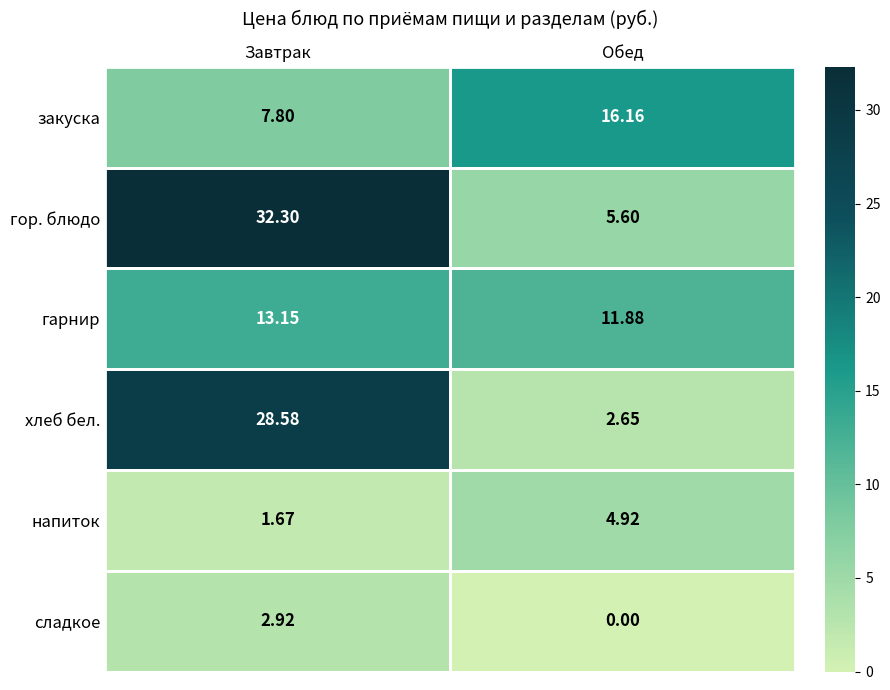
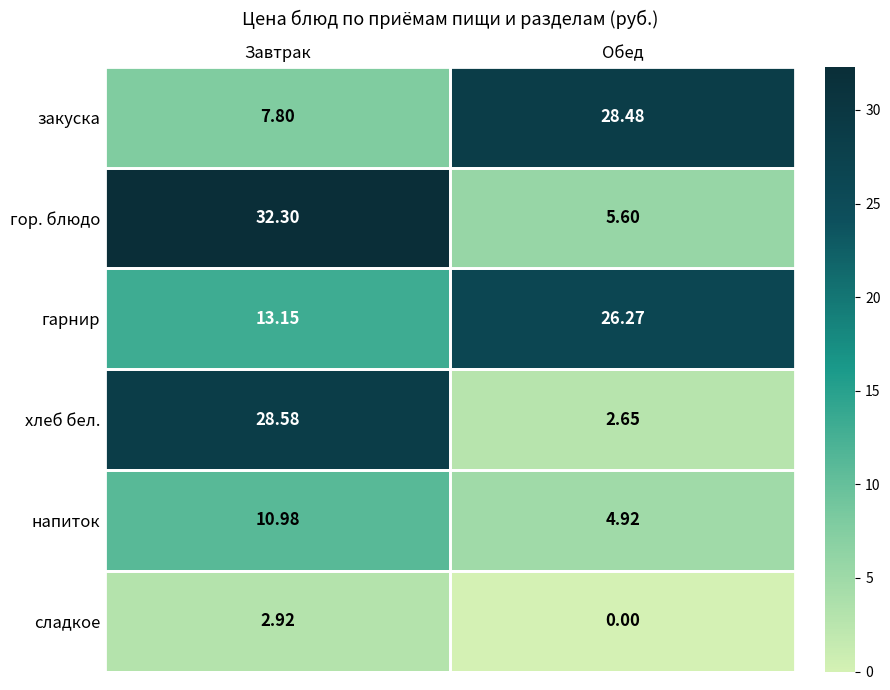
закуска, Обед: 16.16 -> 28.48
гарнир, Обед: 11.88 -> 26.27
напиток, Завтрак: 1.67 -> 10.98
